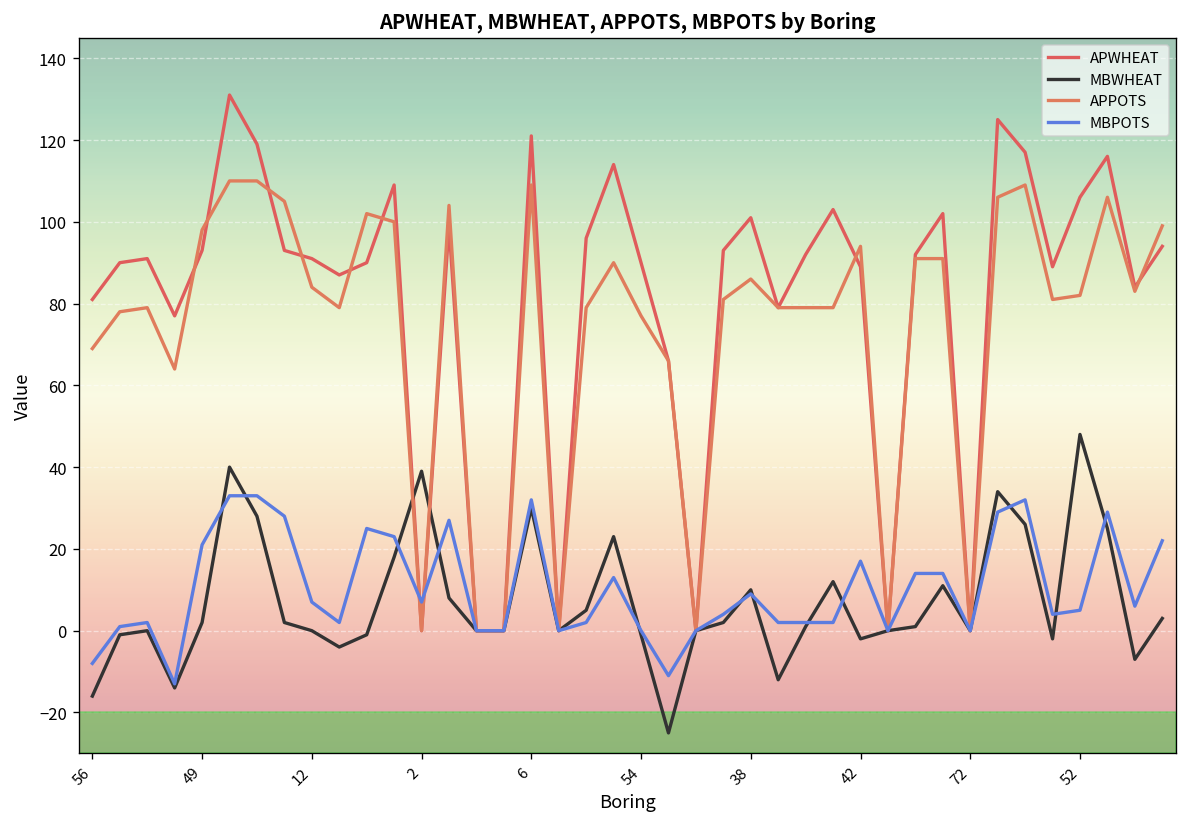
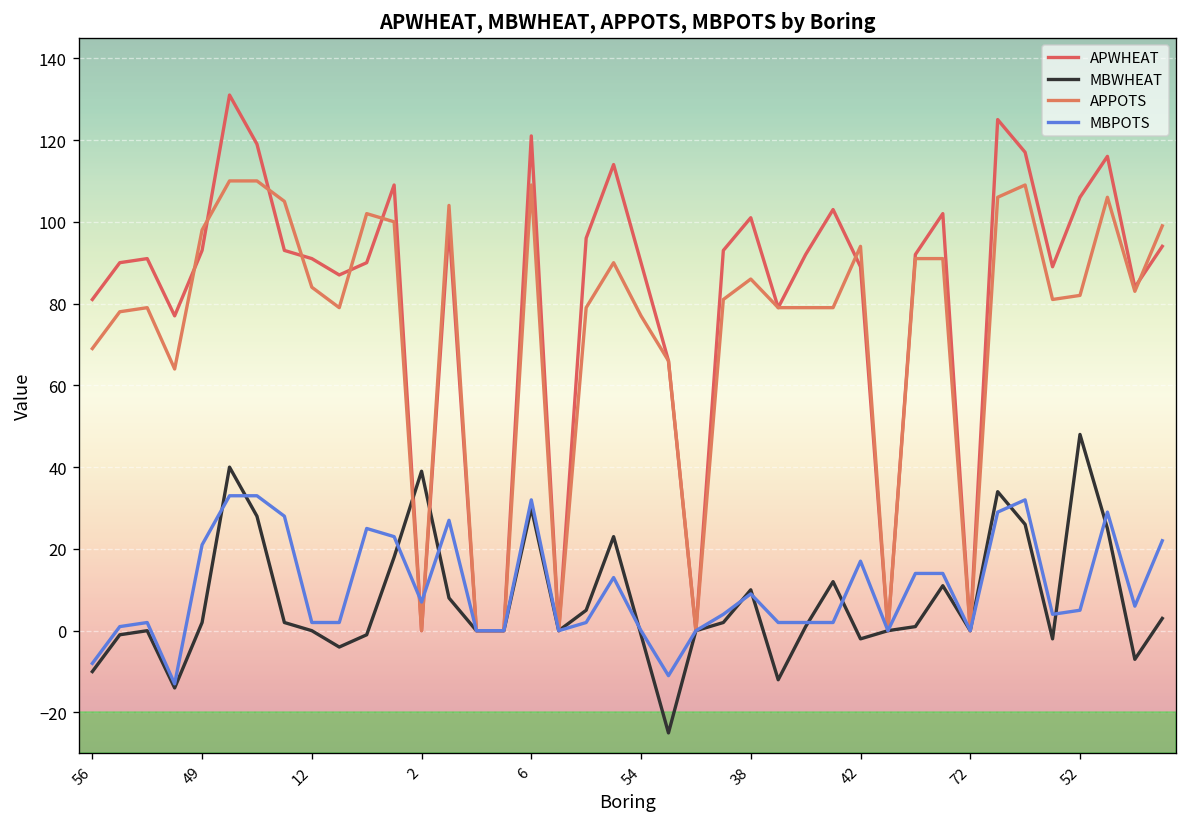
MBWHEAT, 56: -16 -> -10
MBPOTS, 12: 7 -> 2
